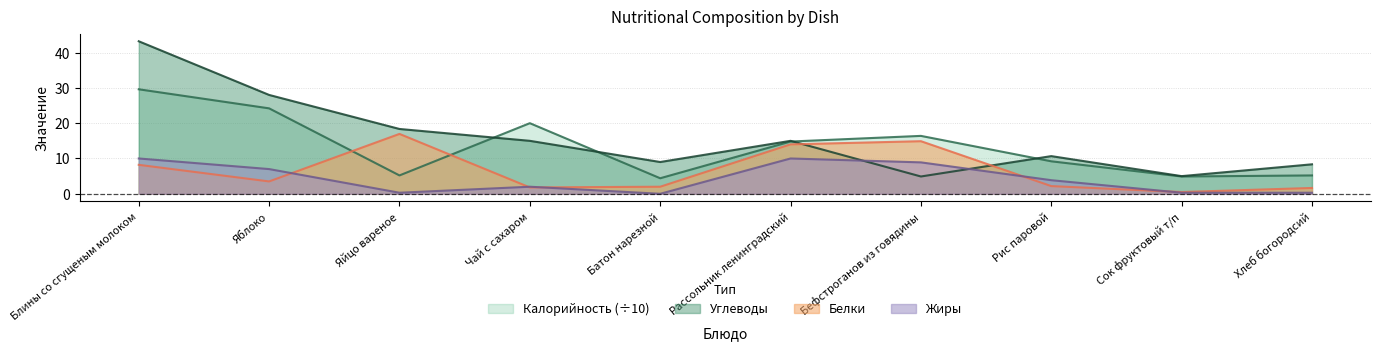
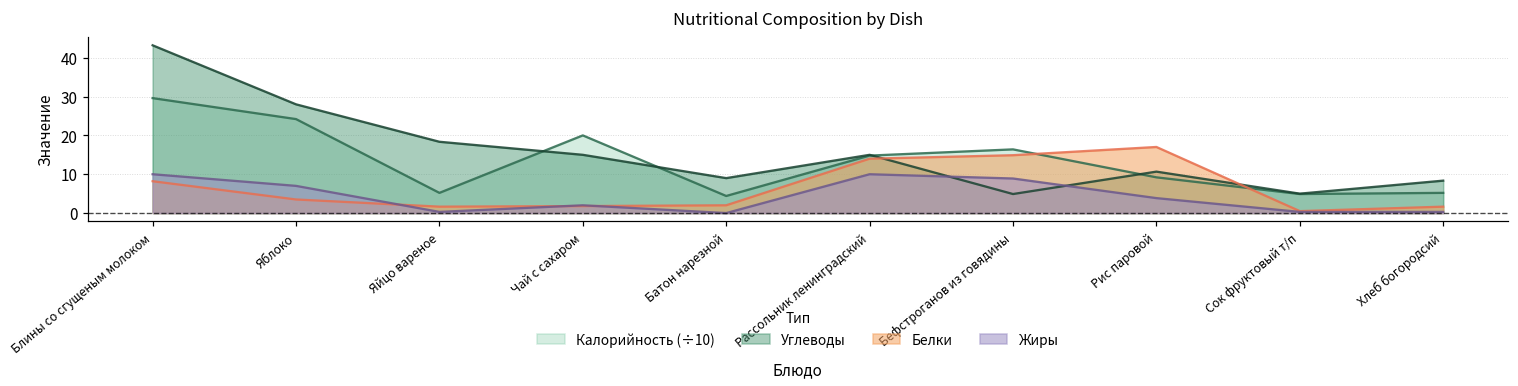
Белки, Яйцо вареное: 17 -> 2
Белки, Рис паровой: 2 -> 17
